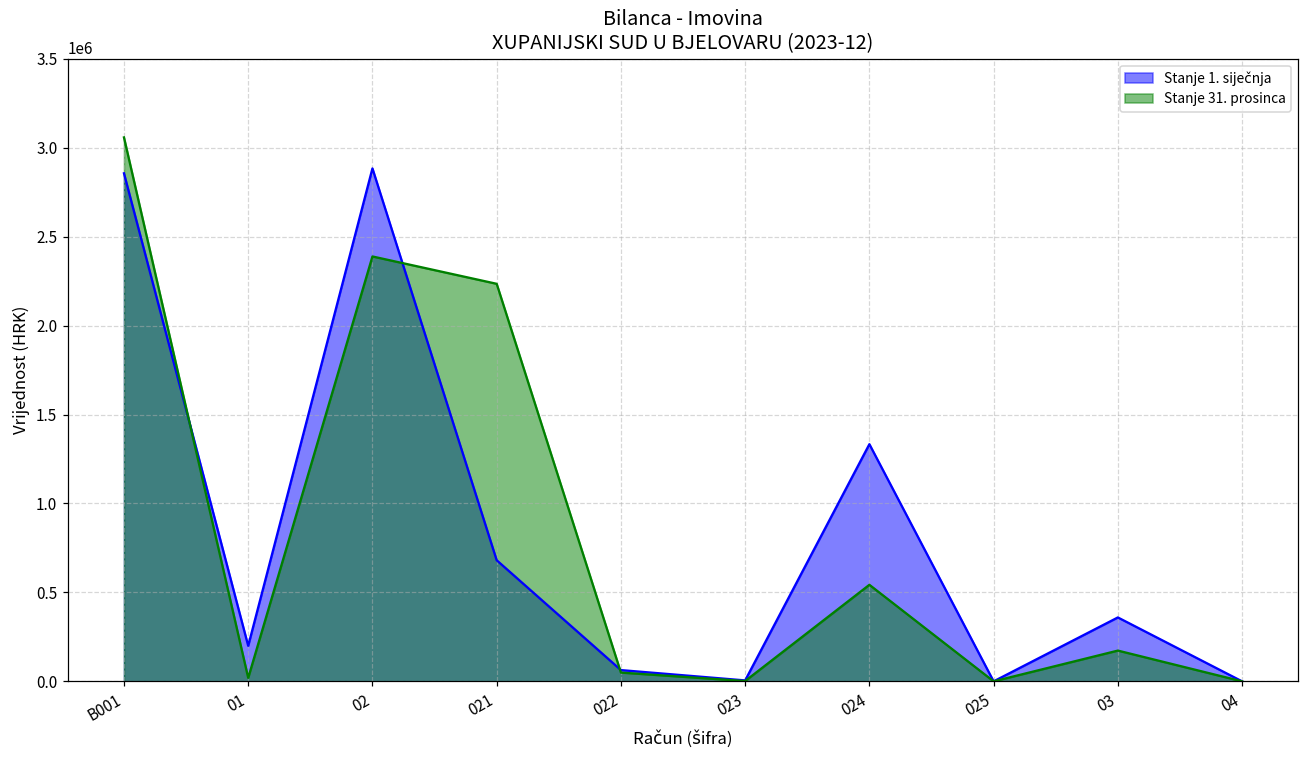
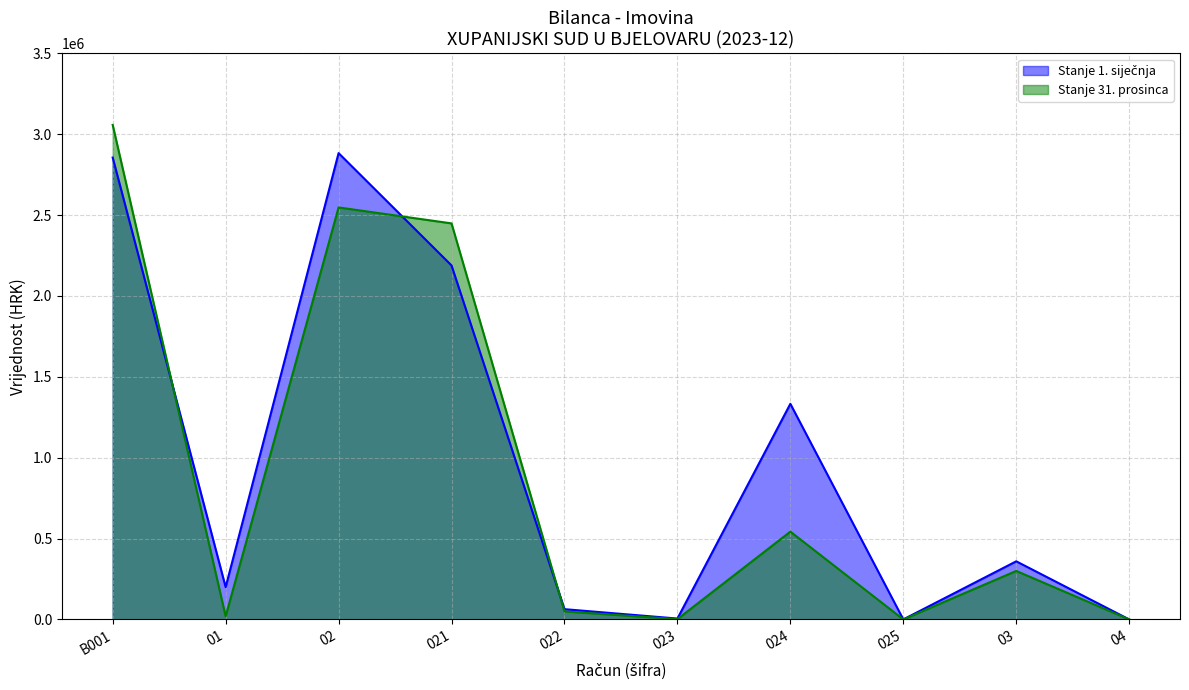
Stanje 31. prosinca, 02: 2390000 -> 2550000
Stanje 1. siječnja, 021: 680000 -> 2190000
Stanje 31. prosinca, 021: 2230000 -> 2450000
Stanje 31. prosinca, 03: 170000 -> 300000
